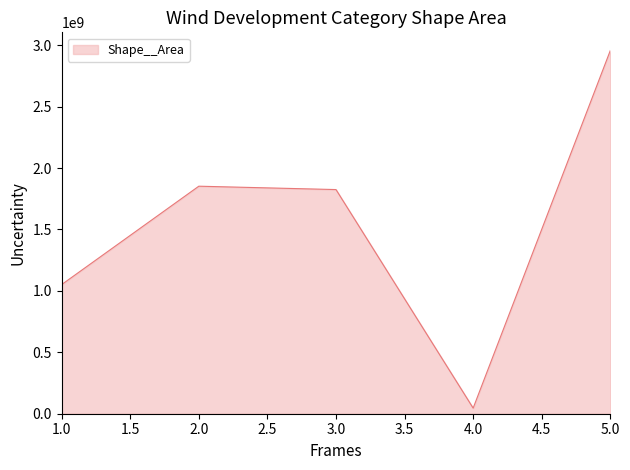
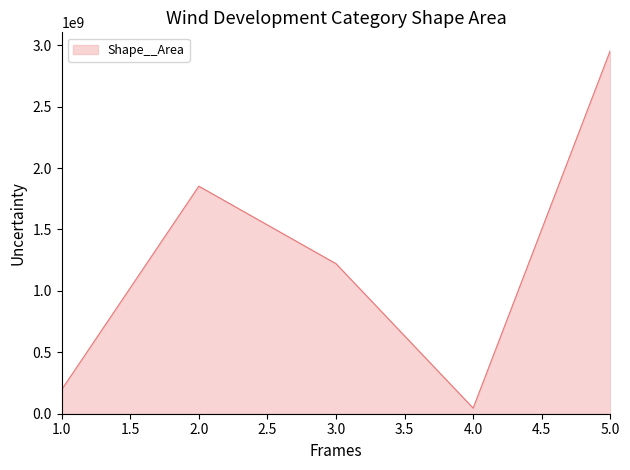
1.0: 1050000000 -> 200000000
3.0: 1830000000 -> 1220000000
